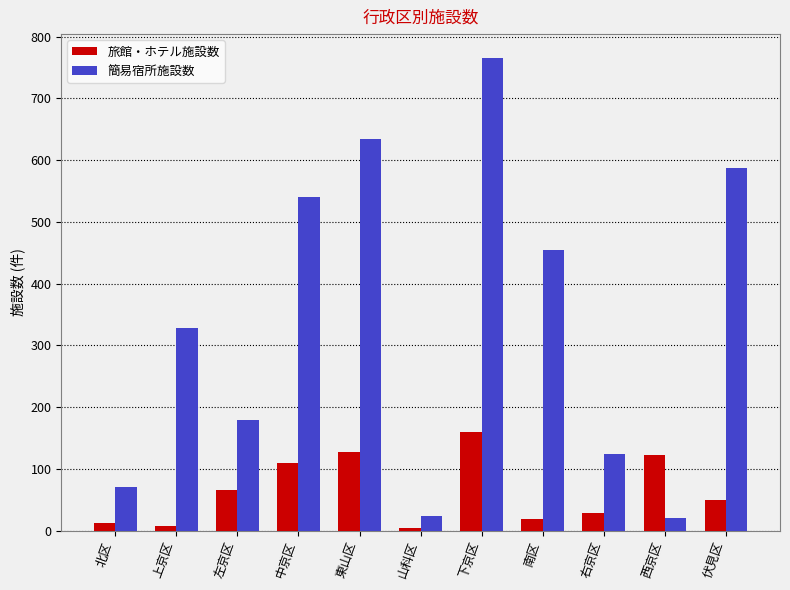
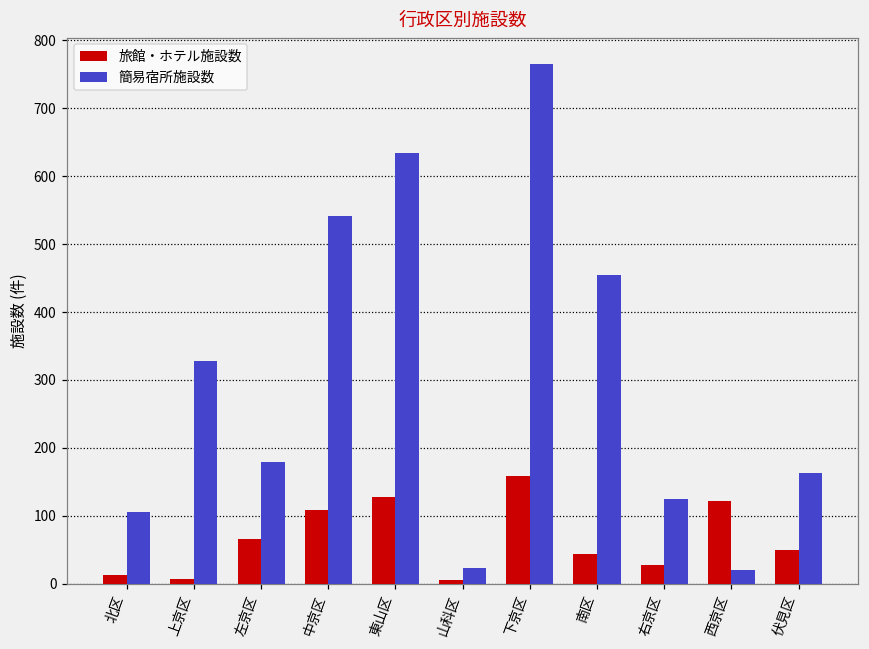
簡易宿所施設数, 北区: 70 -> 110
旅館・ホテル施設数, 南区: 20 -> 40
簡易宿所施設数, 伏見区: 590 -> 160
